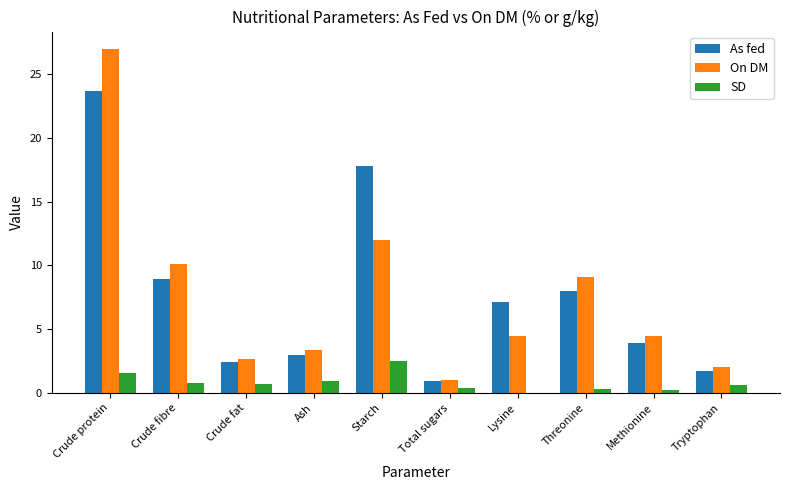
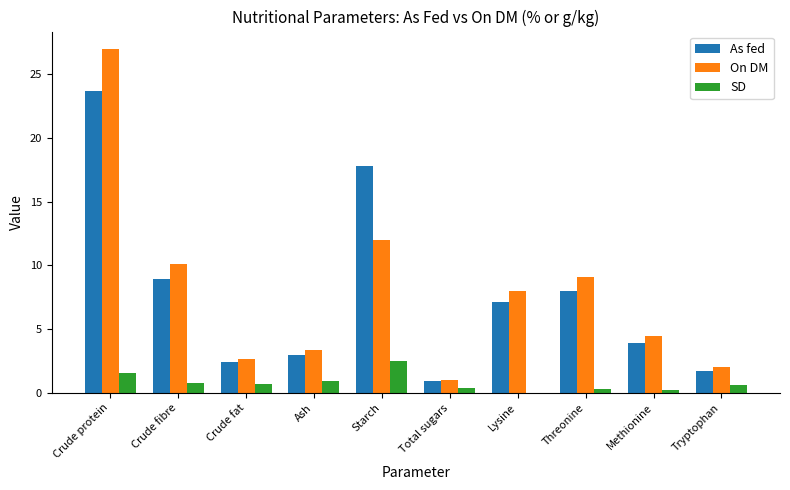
On DM, Lysine: 4.5 -> 8.0
